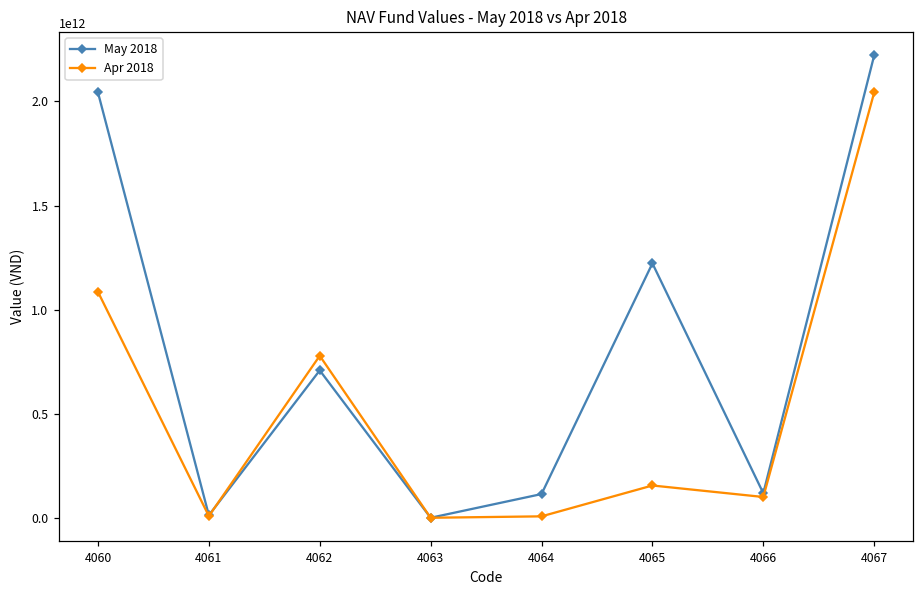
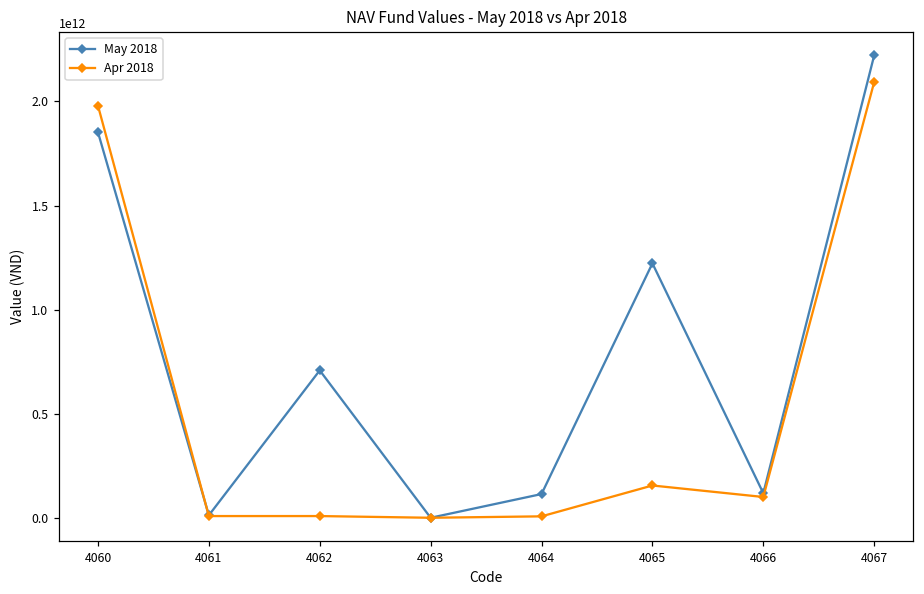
May 2018, 4060: 2040000000000 -> 1850000000000
Apr 2018, 4060: 1090000000000 -> 1980000000000
Apr 2018, 4062: 780000000000 -> 10000000000
Apr 2018, 4067: 2040000000000 -> 2090000000000
